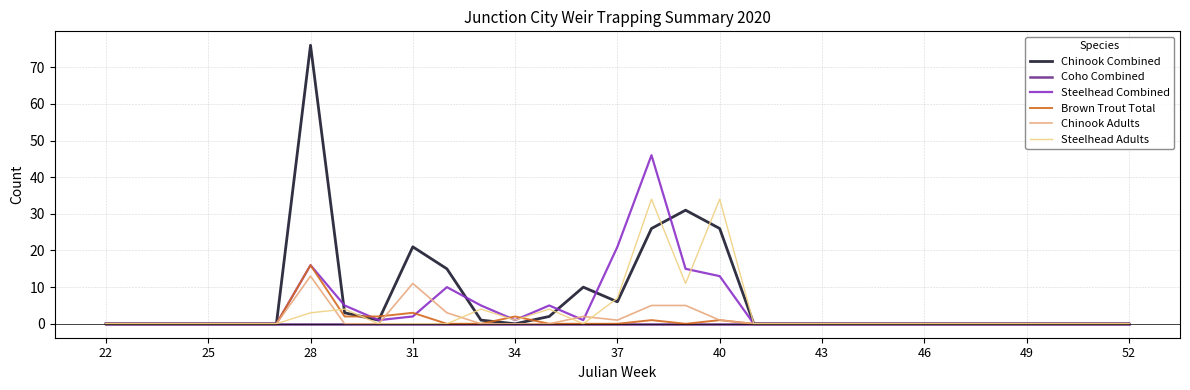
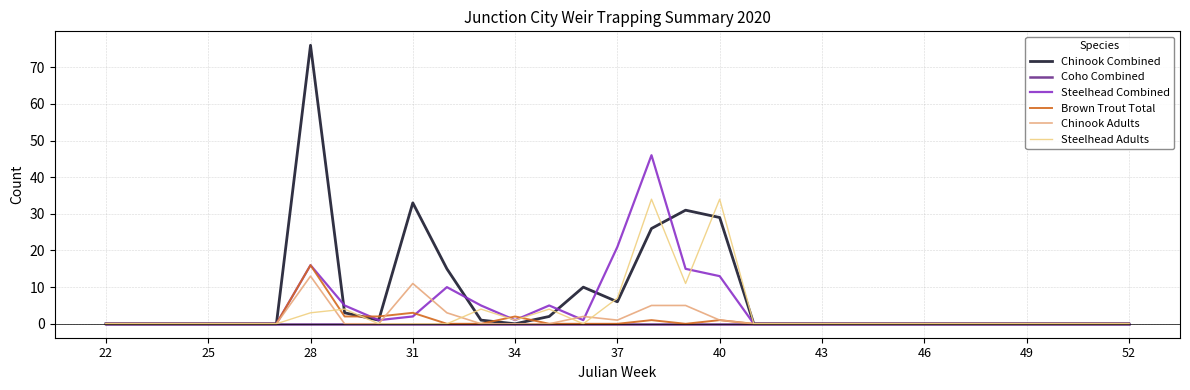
Chinook Combined, 31: 21 -> 33
Chinook Combined, 40: 26 -> 29
